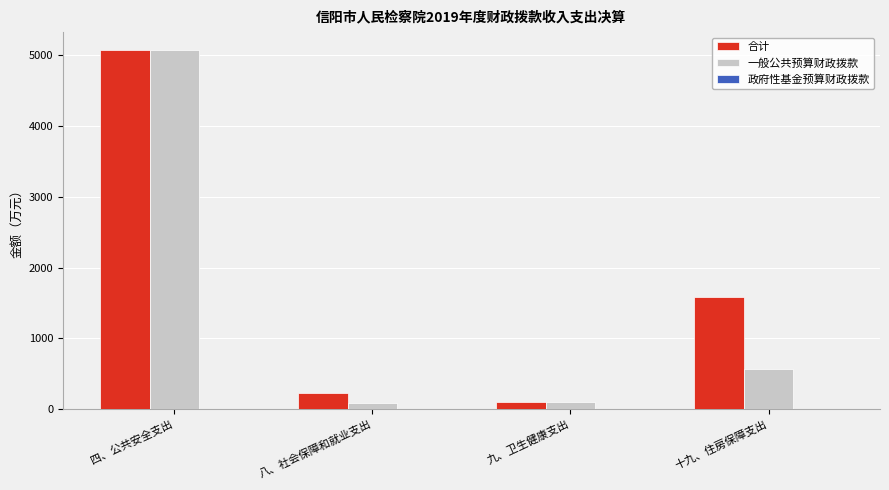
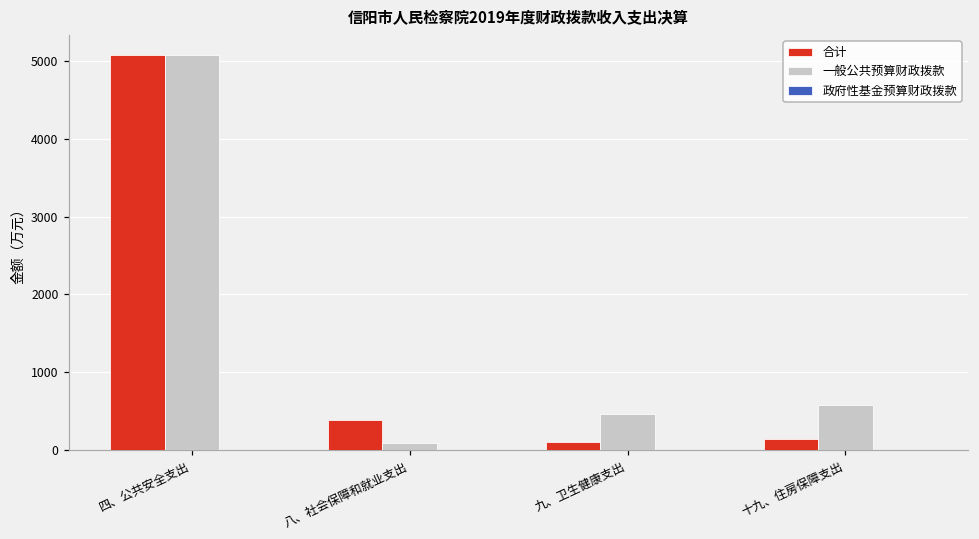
合计, 八、社会保障和就业支出: 200 -> 400
一般公共预算财政拨款, 九、卫生健康支出: 100 -> 500
合计, 十九、住房保障支出: 1600 -> 100
